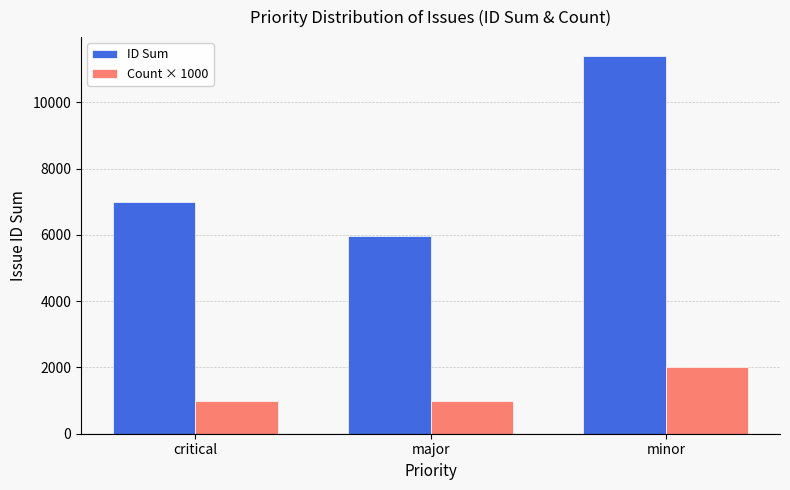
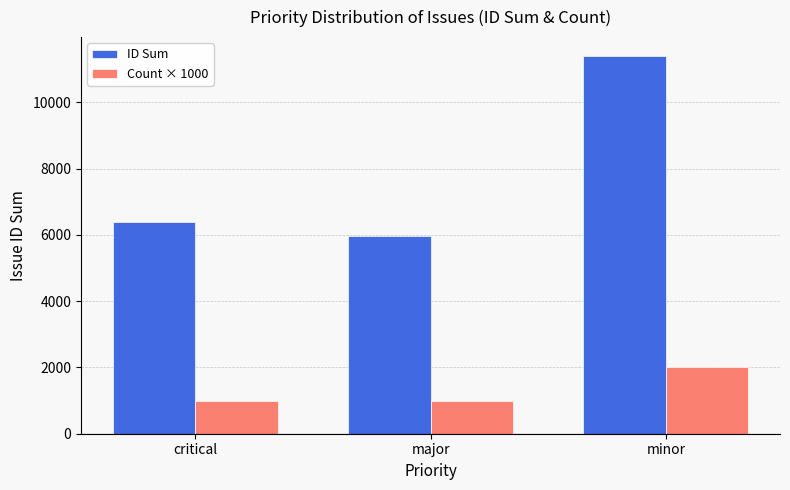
ID Sum, critical: 7000 -> 6400
